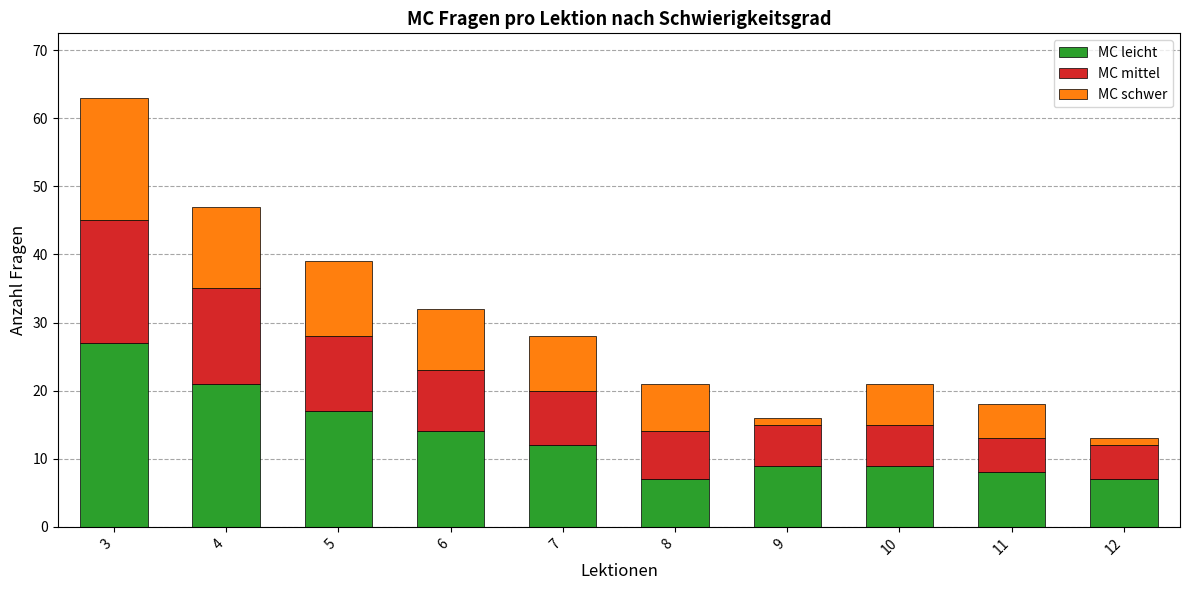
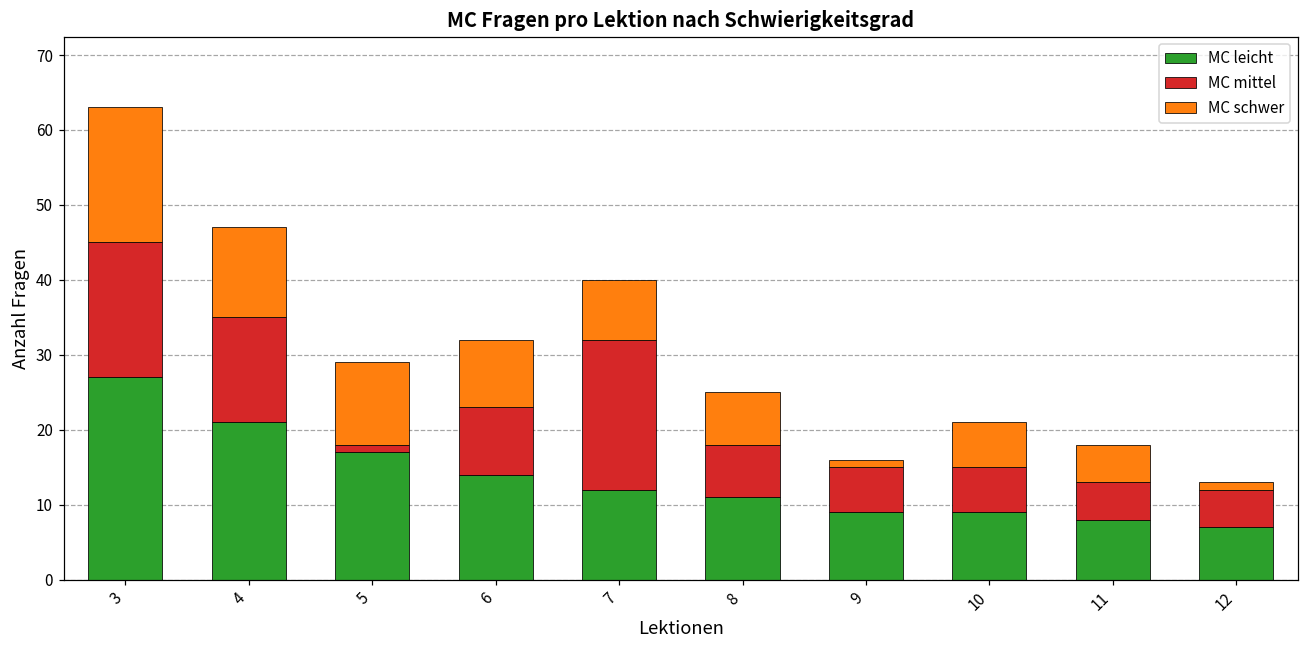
MC mittel, 5: 11 -> 1
MC mittel, 7: 8 -> 20
MC leicht, 8: 7 -> 11
